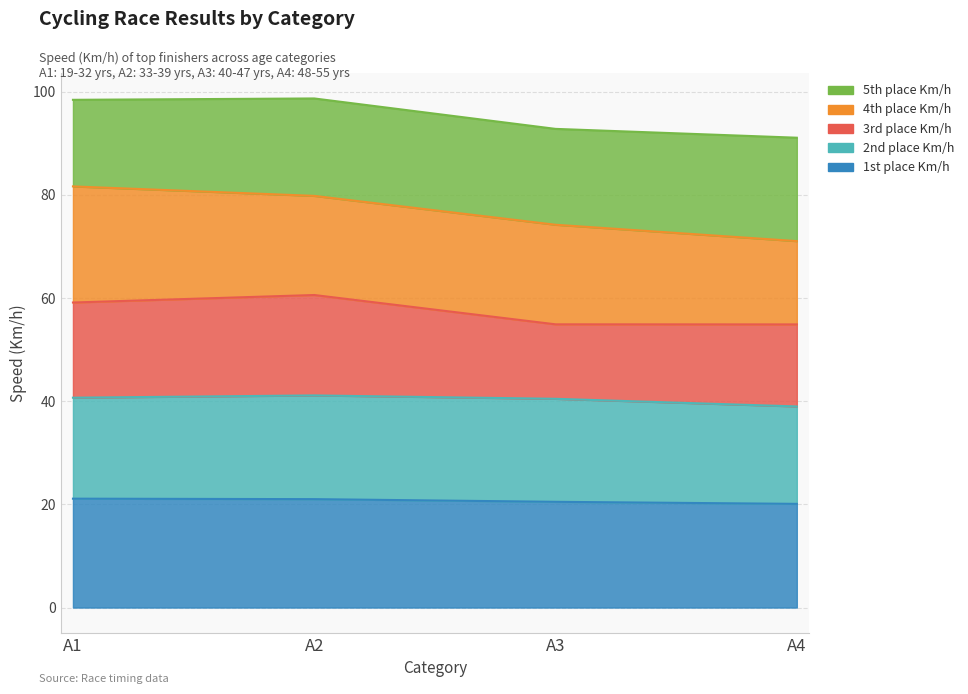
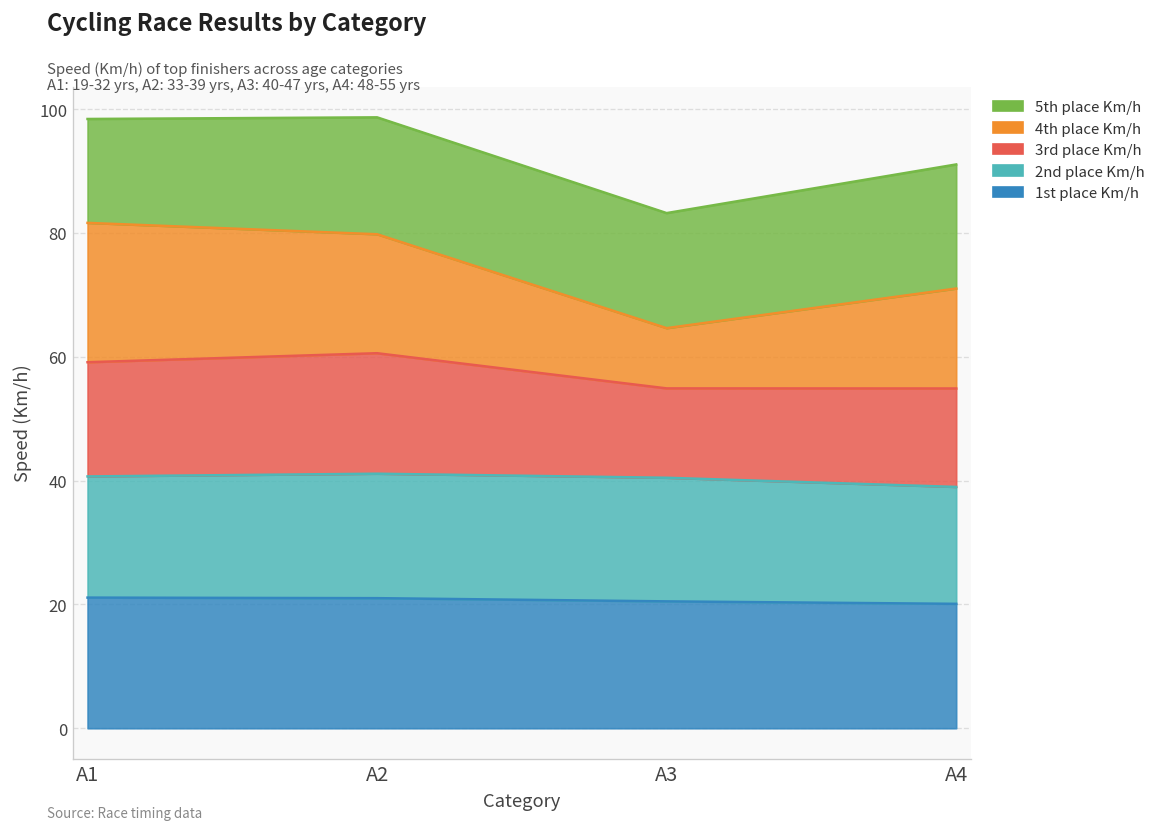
4th place Km/h, A3: 19 -> 10
